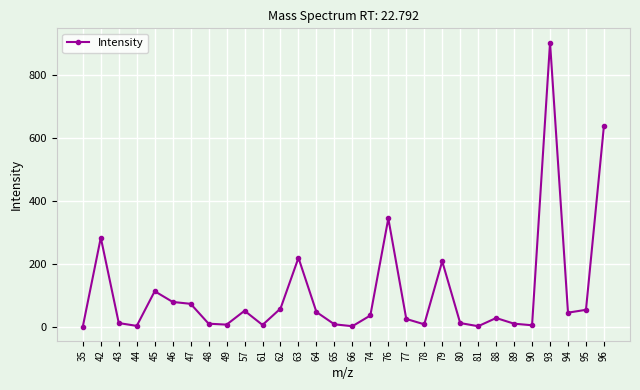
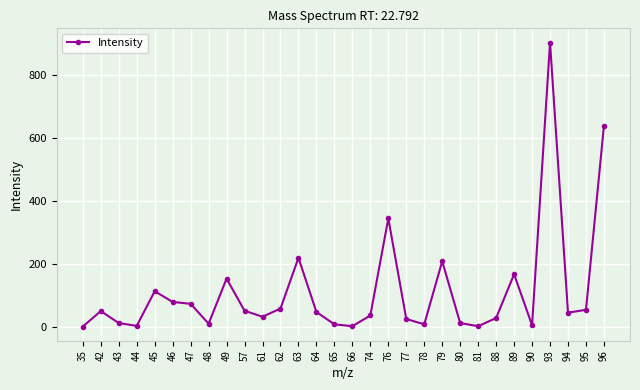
42: 280 -> 50
49: 10 -> 150
61: 10 -> 30
89: 10 -> 170
